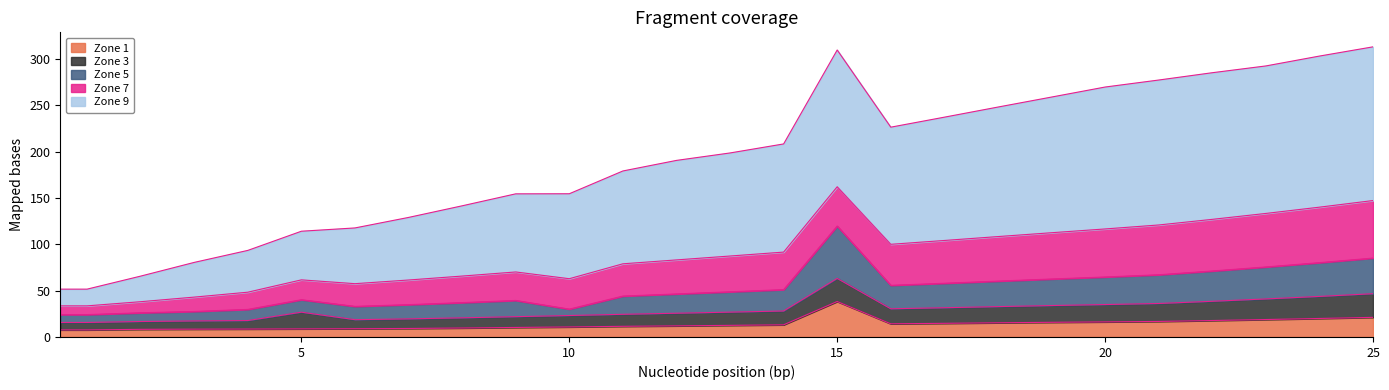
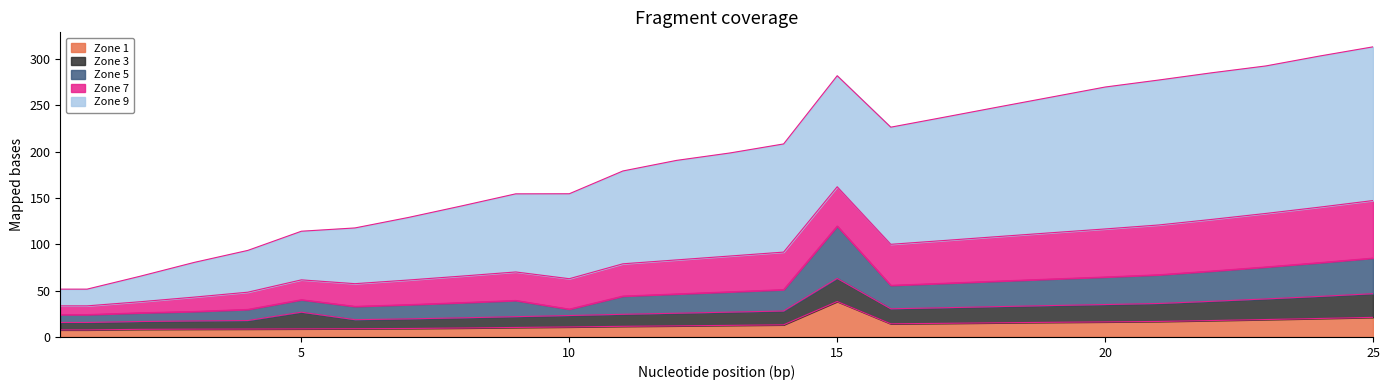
Zone 9, 15: 150 -> 120
